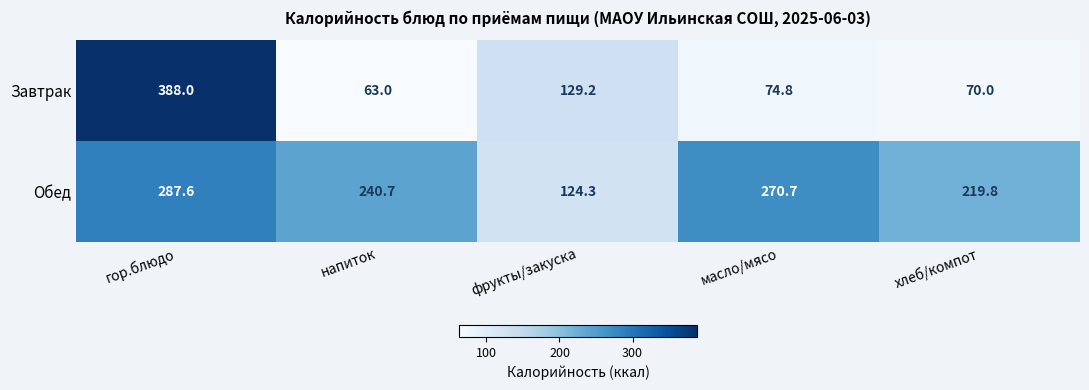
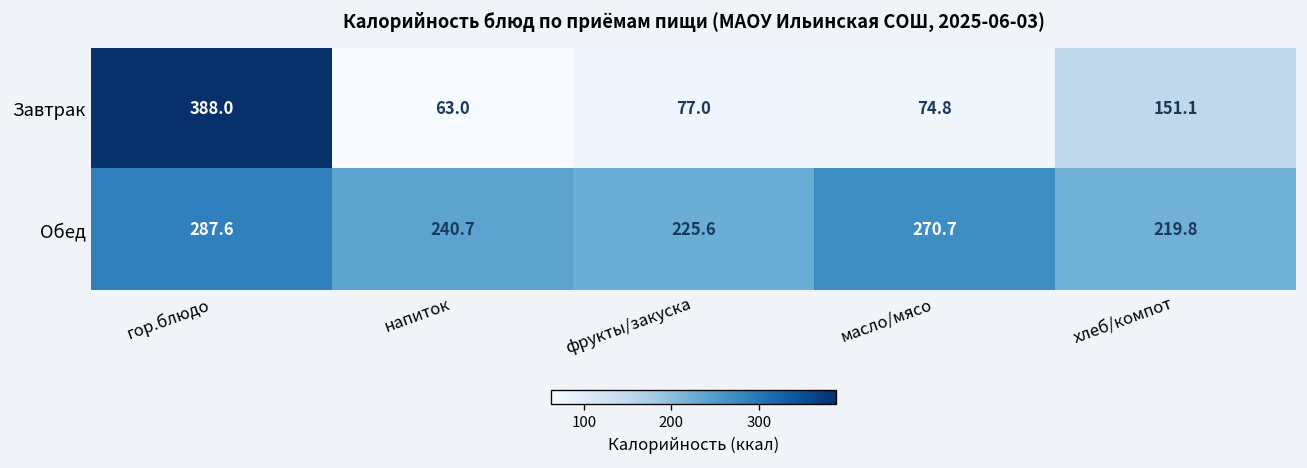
Завтрак, фрукты/закуска: 129.2 -> 77.0
Завтрак, хлеб/компот: 70.0 -> 151.1
Обед, фрукты/закуска: 124.3 -> 225.6
